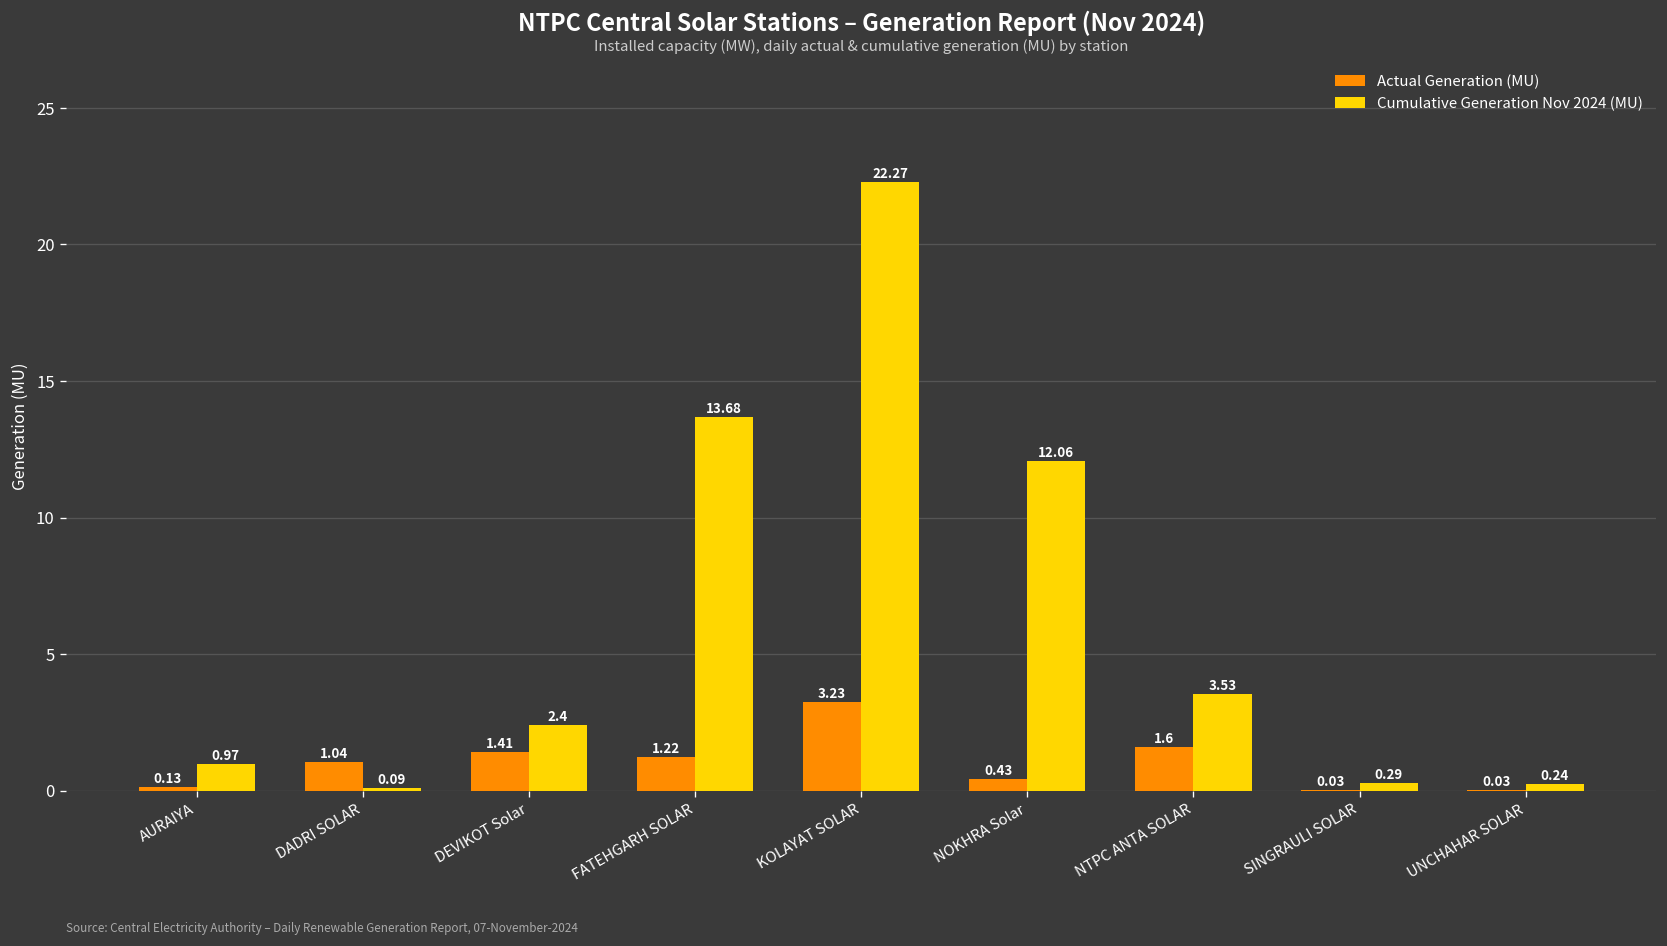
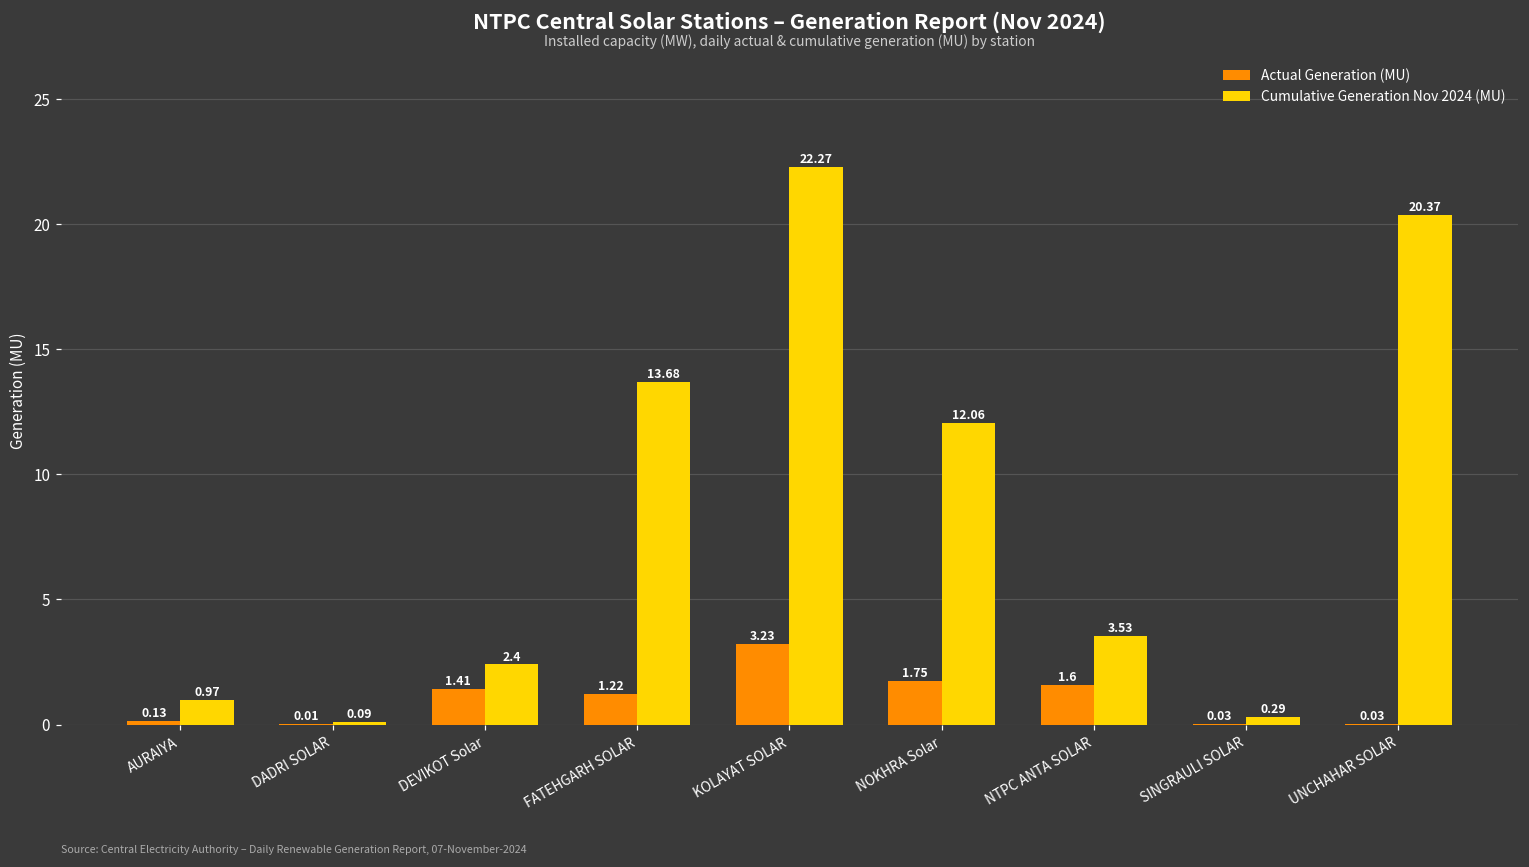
Actual Generation (MU), DADRI SOLAR: 1.04 -> 0.01
Actual Generation (MU), NOKHRA Solar: 0.43 -> 1.75
Cumulative Generation Nov 2024 (MU), UNCHAHAR SOLAR: 0.24 -> 20.37
